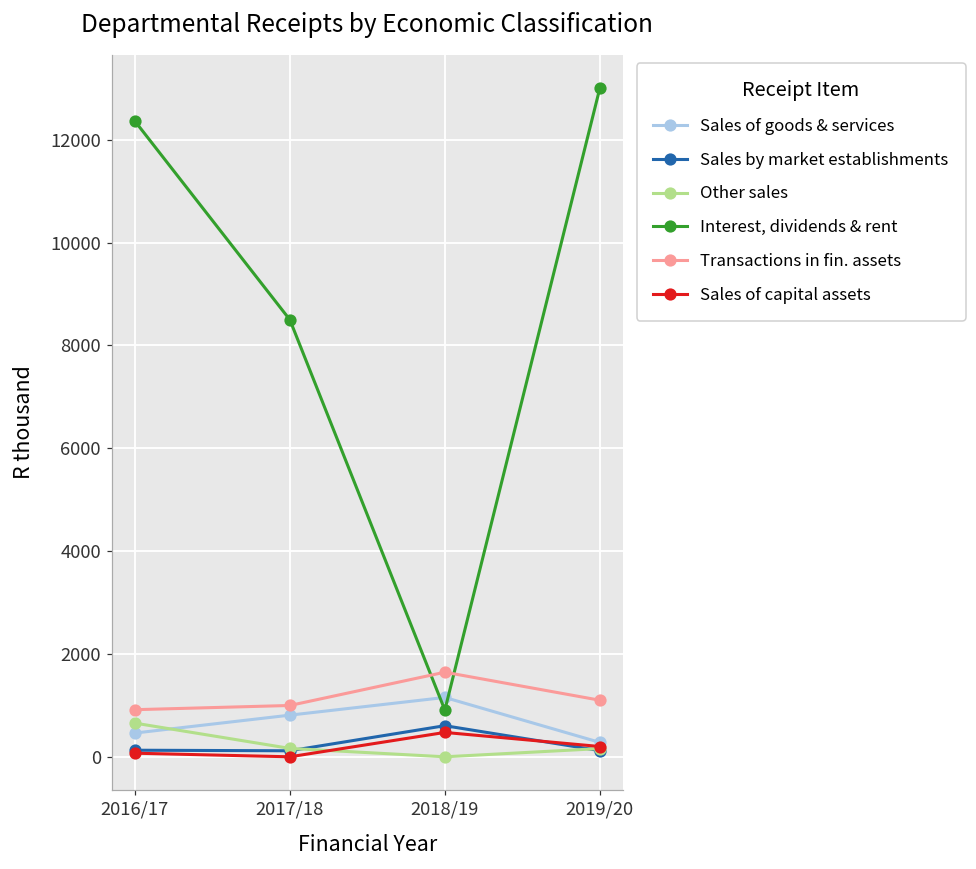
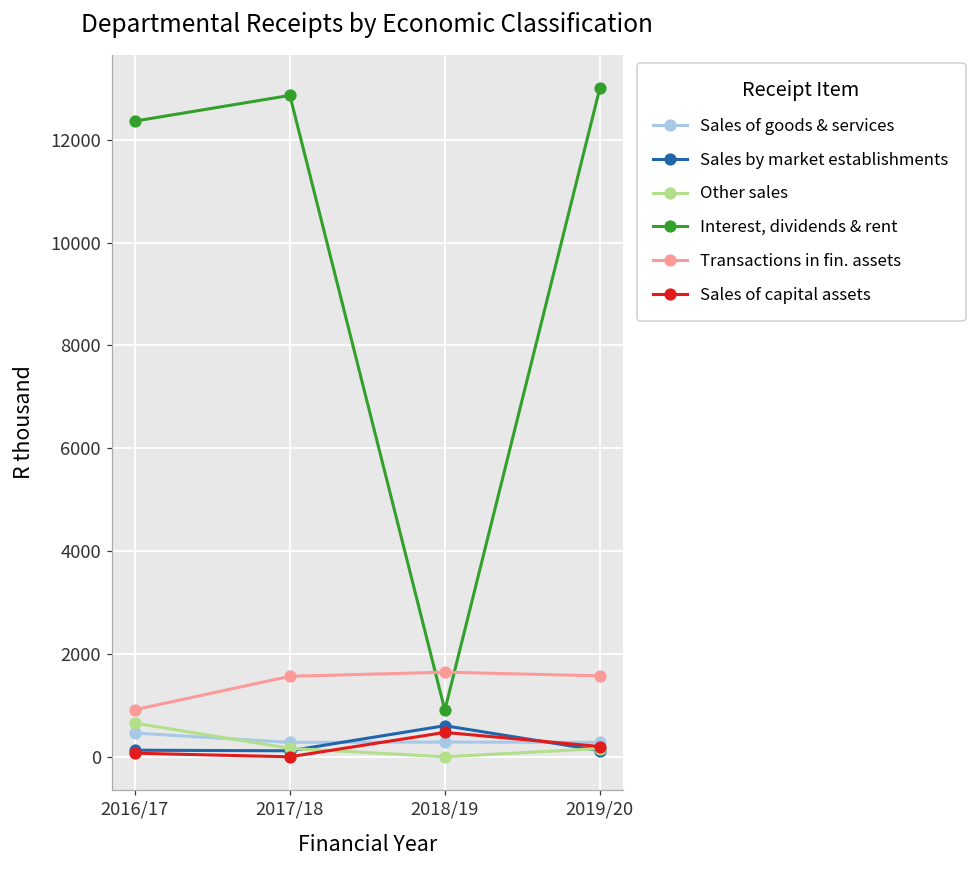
Sales of goods & services, 2017/18: 800 -> 300
Interest, dividends & rent, 2017/18: 8500 -> 12900
Transactions in fin. assets, 2017/18: 1000 -> 1600
Sales of goods & services, 2018/19: 1200 -> 300
Transactions in fin. assets, 2019/20: 1100 -> 1600
